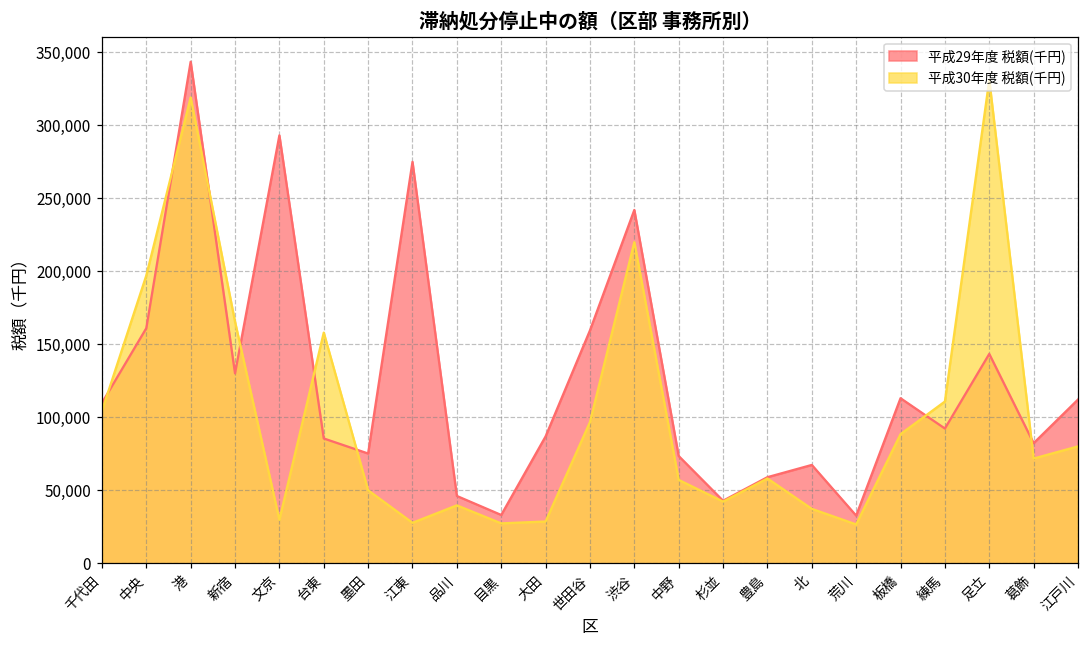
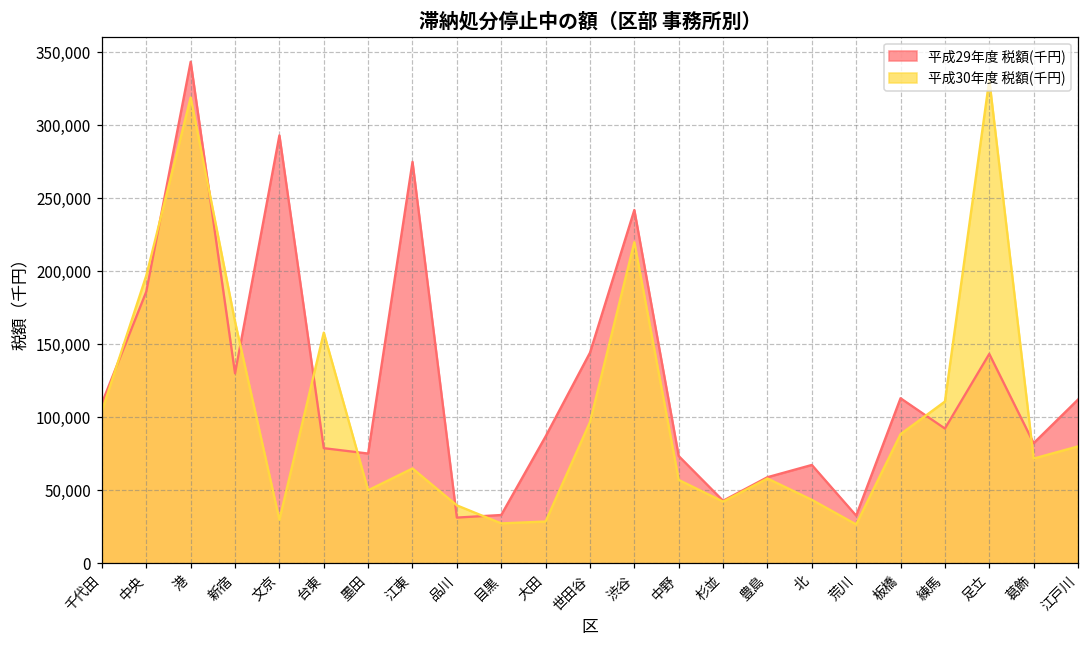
平成29年度 税額(千円), 中央: 161,000 -> 186,000
平成29年度 税額(千円), 台東: 85,000 -> 79,000
平成30年度 税額(千円), 江東: 28,000 -> 65,000
平成29年度 税額(千円), 品川: 46,000 -> 31,000
平成29年度 税額(千円), 世田谷: 160,000 -> 144,000
平成30年度 税額(千円), 北: 37,000 -> 43,000
